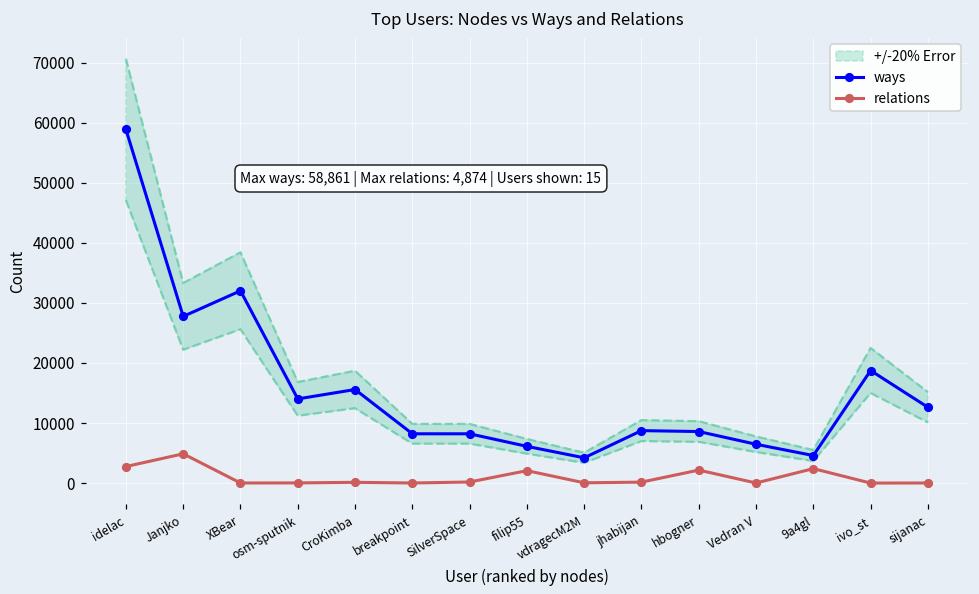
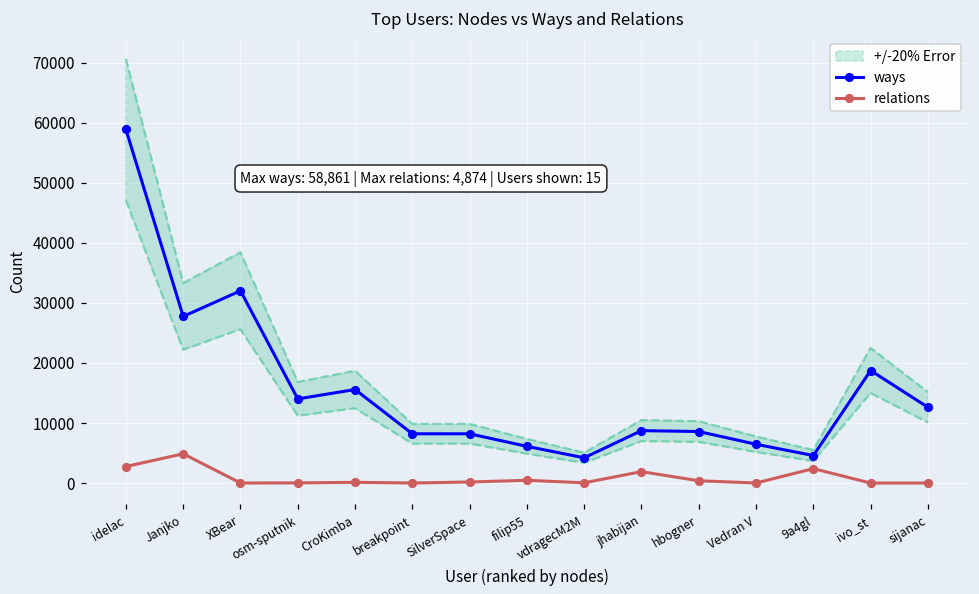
relations, filip55: 2000 -> 0
relations, jhabijan: 0 -> 2000
relations, hbogner: 2000 -> 0
